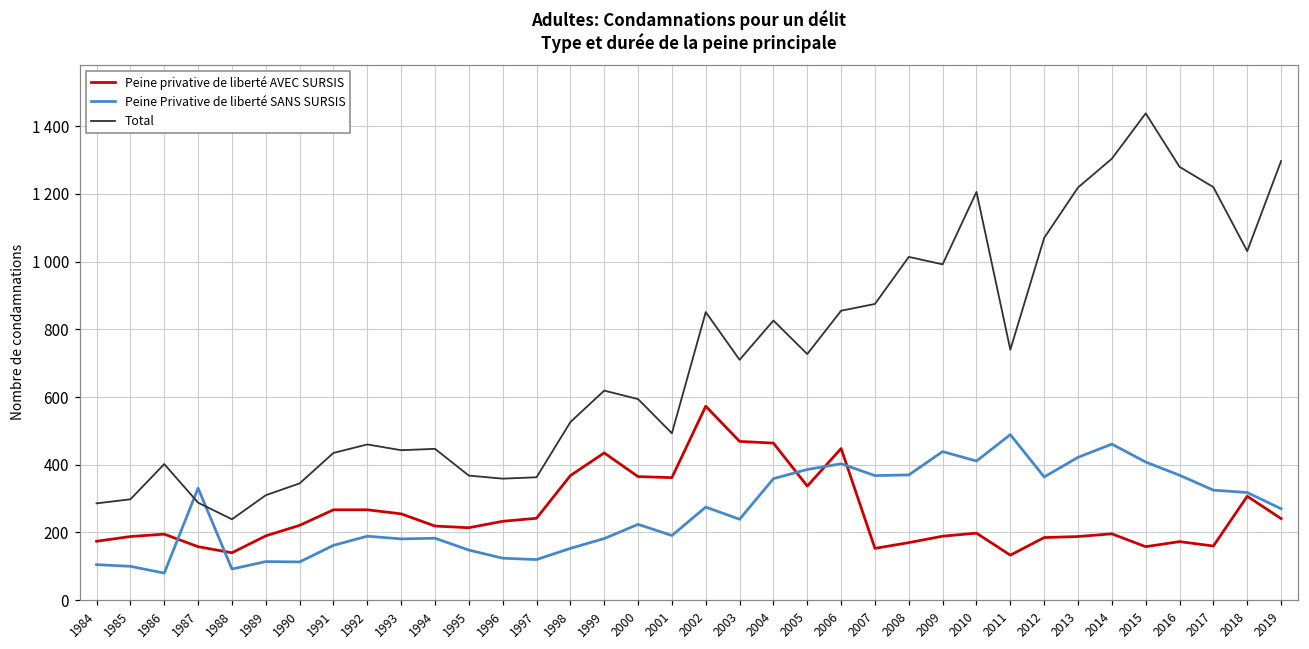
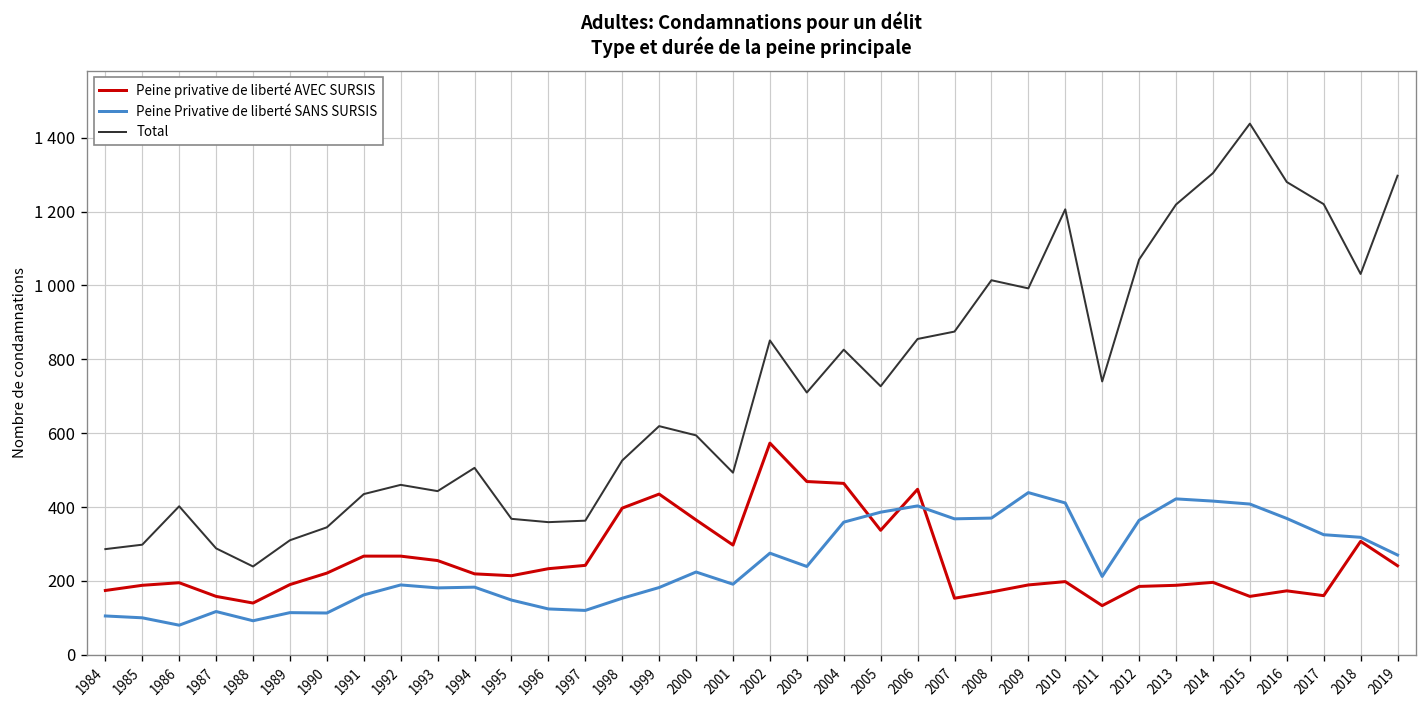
Peine Privative de liberté SANS SURSIS, 1987: 330 -> 120
Total, 1994: 450 -> 510
Peine privative de liberté AVEC SURSIS, 1998: 370 -> 400
Peine privative de liberté AVEC SURSIS, 2001: 360 -> 300
Peine Privative de liberté SANS SURSIS, 2011: 490 -> 210
Peine Privative de liberté SANS SURSIS, 2014: 460 -> 420
